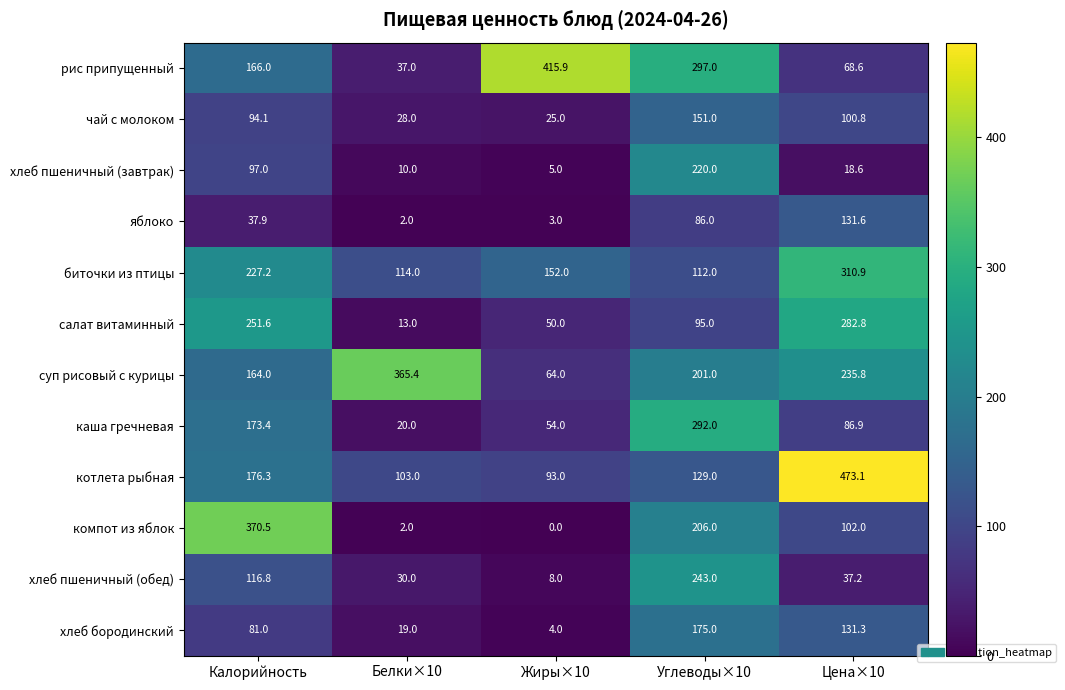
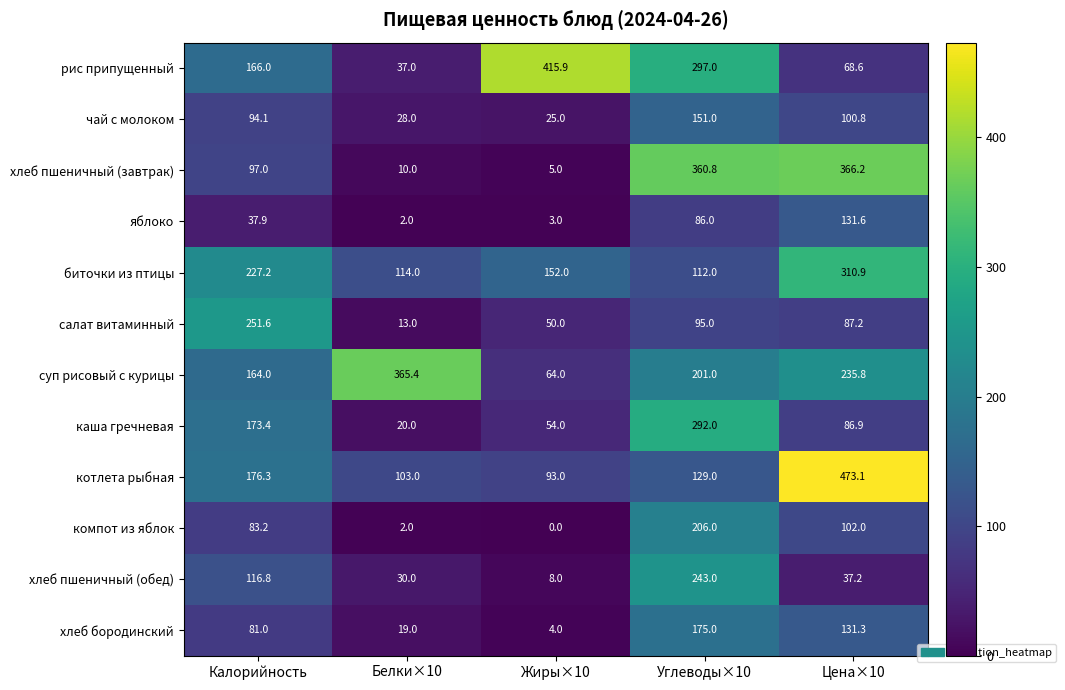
хлеб пшеничный (завтрак), Углеводы×10: 220.0 -> 360.8
хлеб пшеничный (завтрак), Цена×10: 18.6 -> 366.2
салат витаминный, Цена×10: 282.8 -> 87.2
компот из яблок, Калорийность: 370.5 -> 83.2
